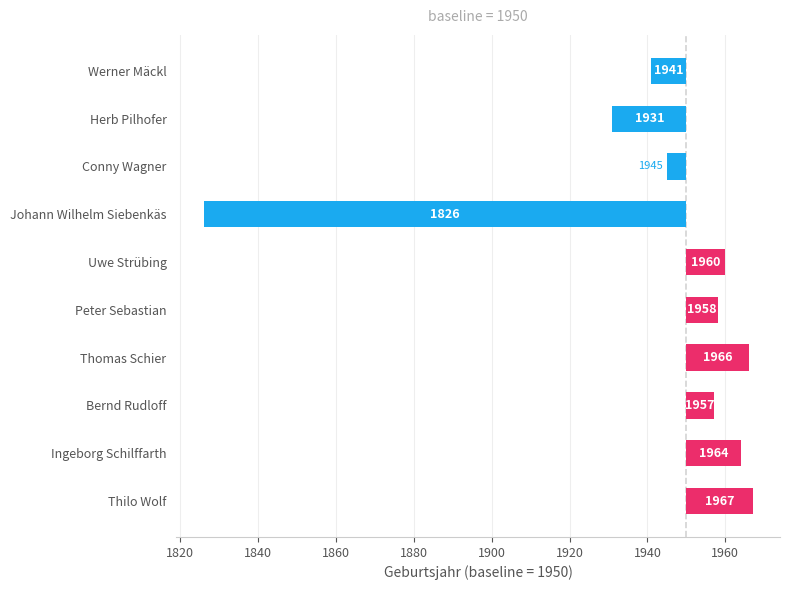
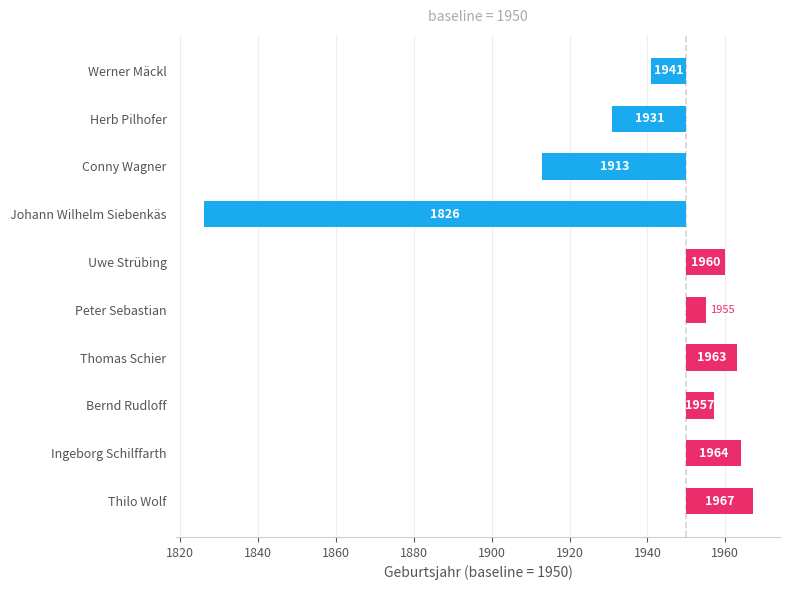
Conny Wagner: 1945 -> 1913
Peter Sebastian: 1958 -> 1955
Thomas Schier: 1966 -> 1963
